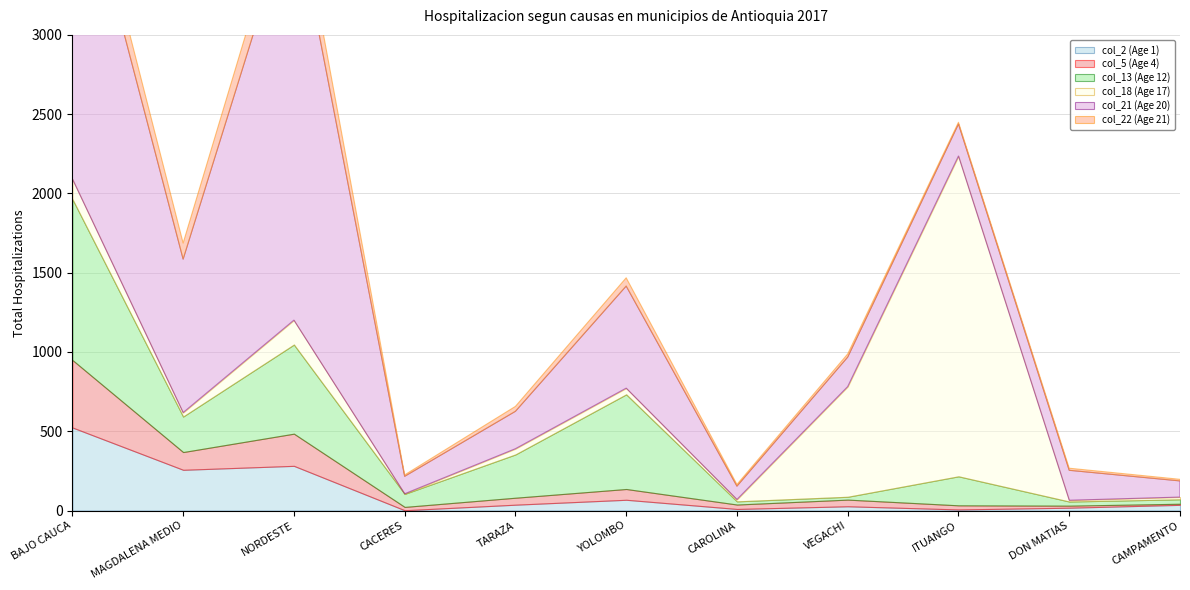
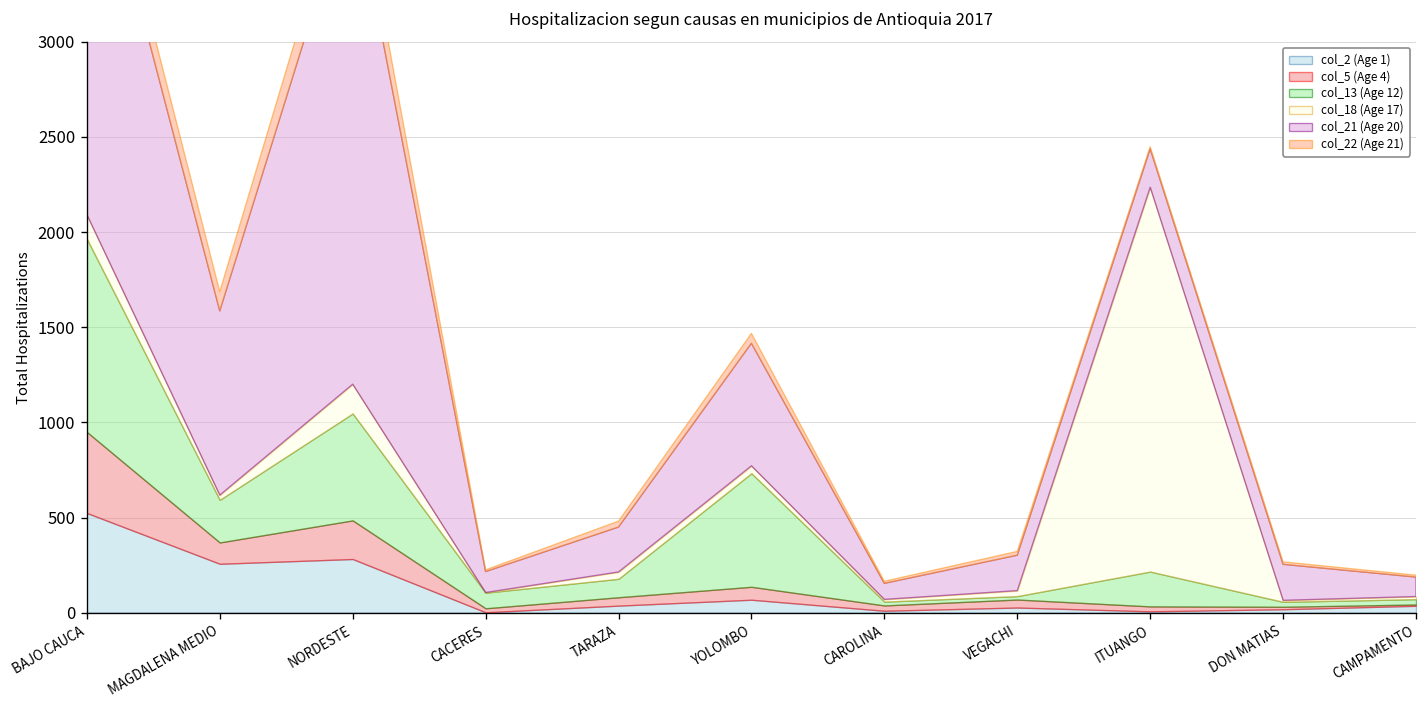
col_13 (Age 12), TARAZA: 270 -> 100
col_18 (Age 17), VEGACHI: 700 -> 30
